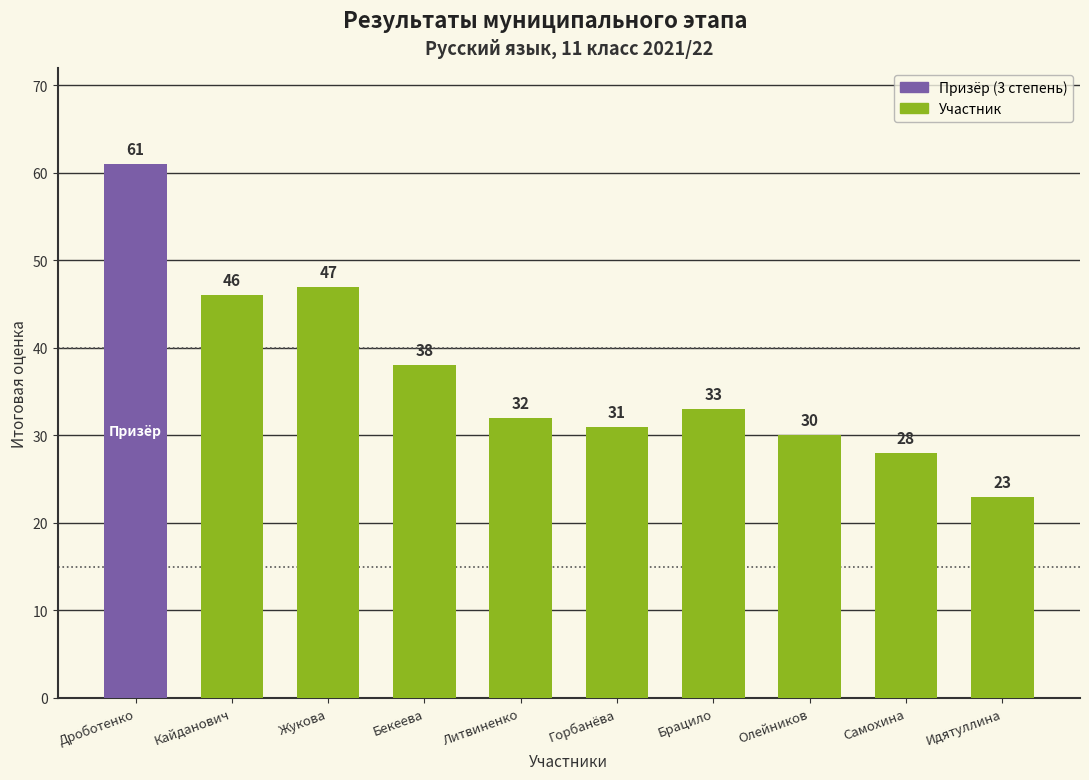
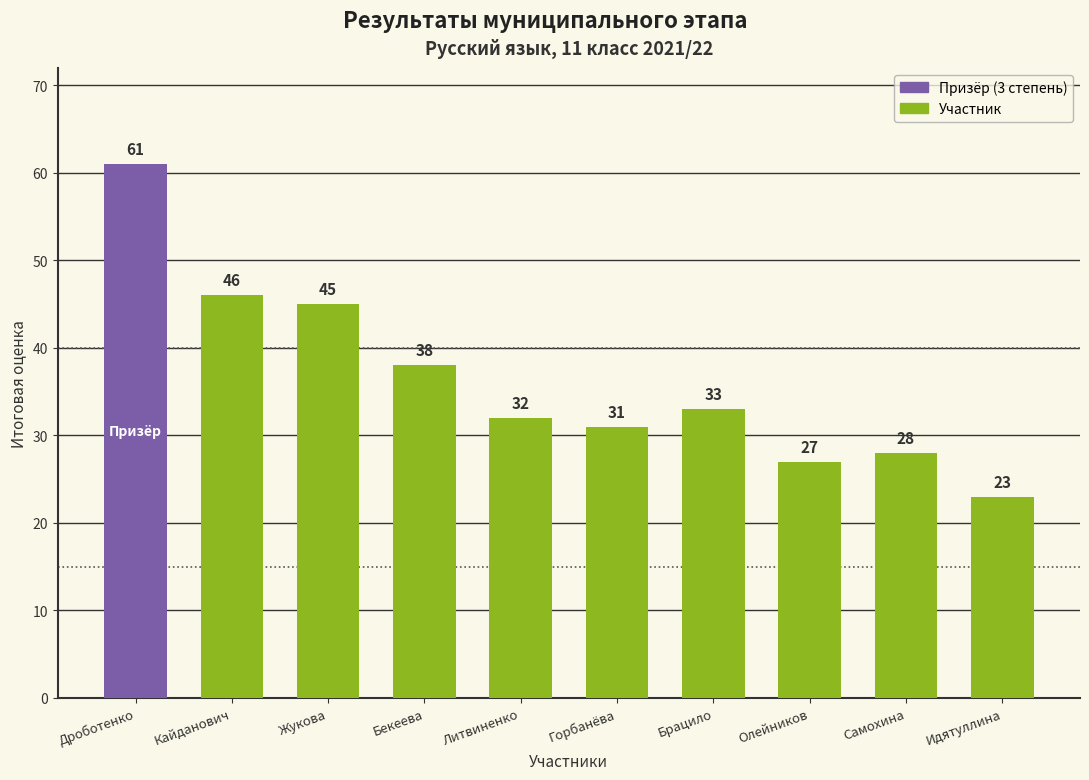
Жукова: 47 -> 45
Олейников: 30 -> 27
